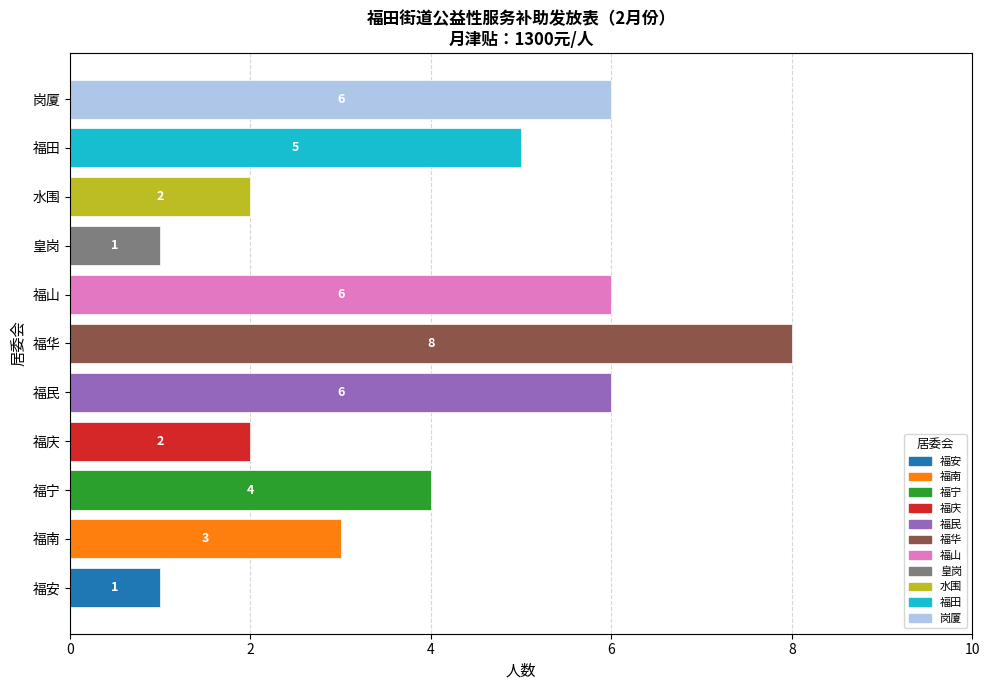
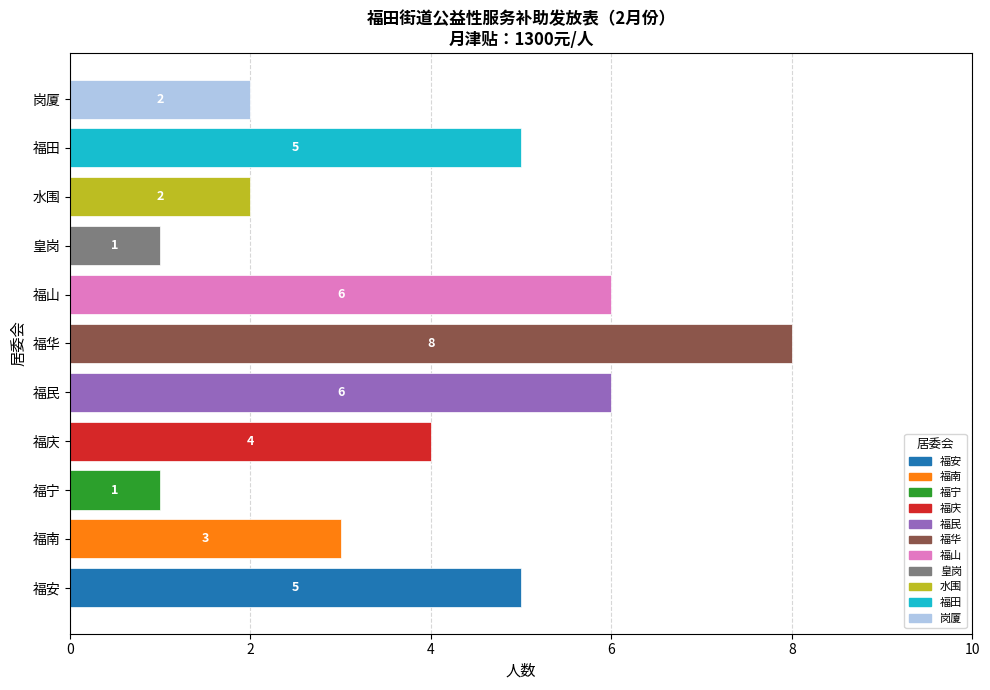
岗厦: 6 -> 2
福庆: 2 -> 4
福宁: 4 -> 1
福安: 1 -> 5
